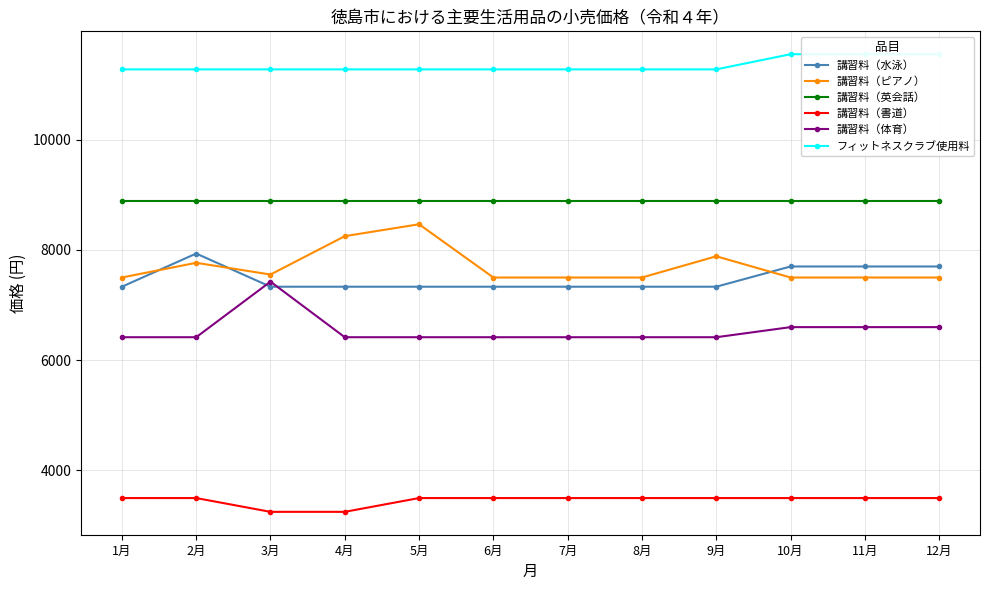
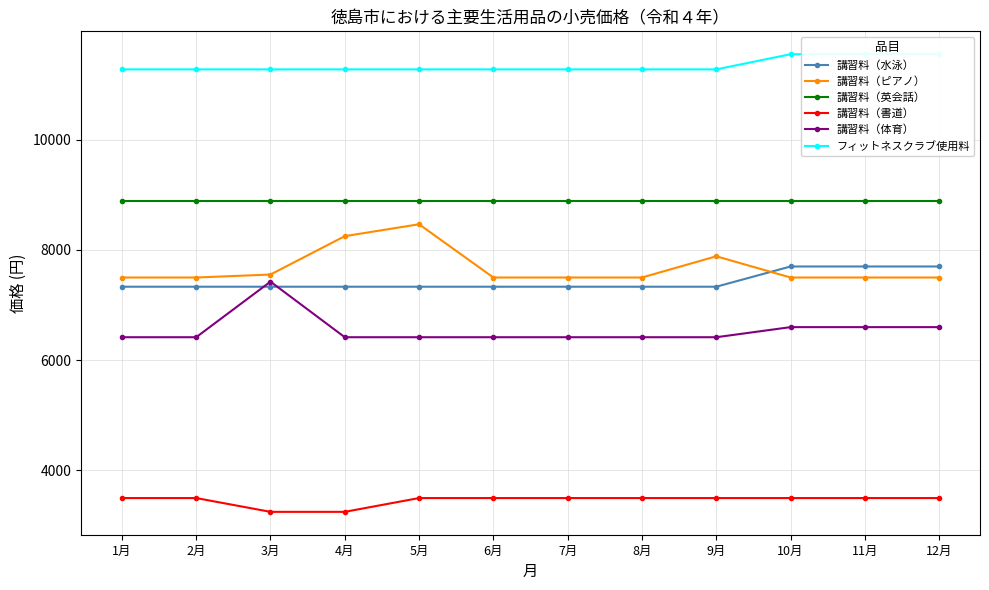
講習料（水泳）, 2月: 7900 -> 7300
講習料（ピアノ）, 2月: 7800 -> 7500
